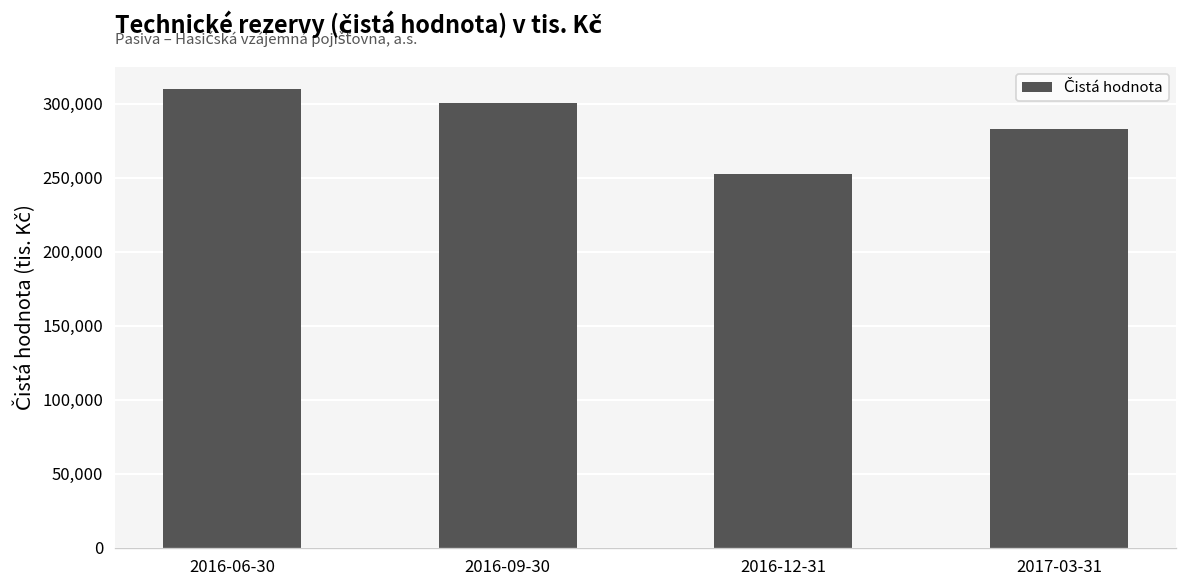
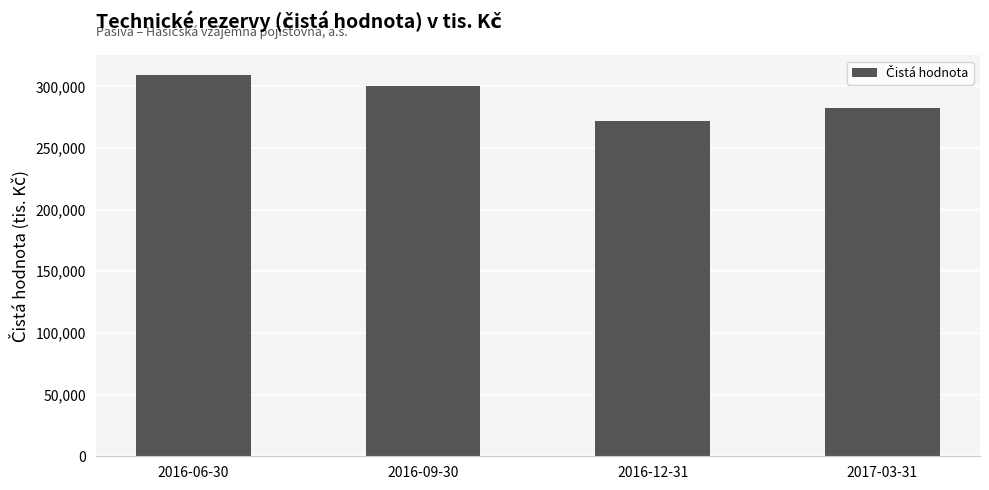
2016-12-31: 253,000 -> 272,000
